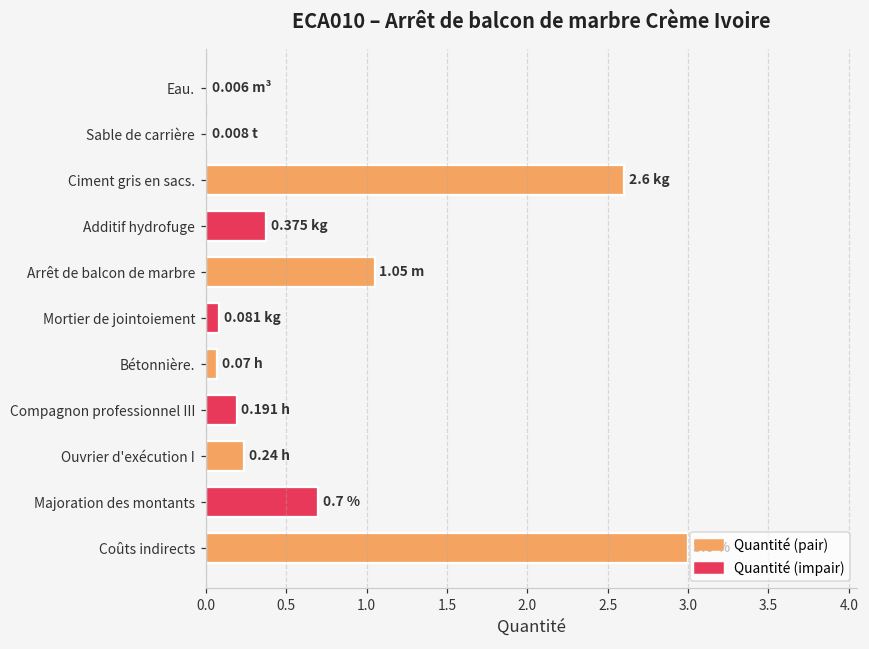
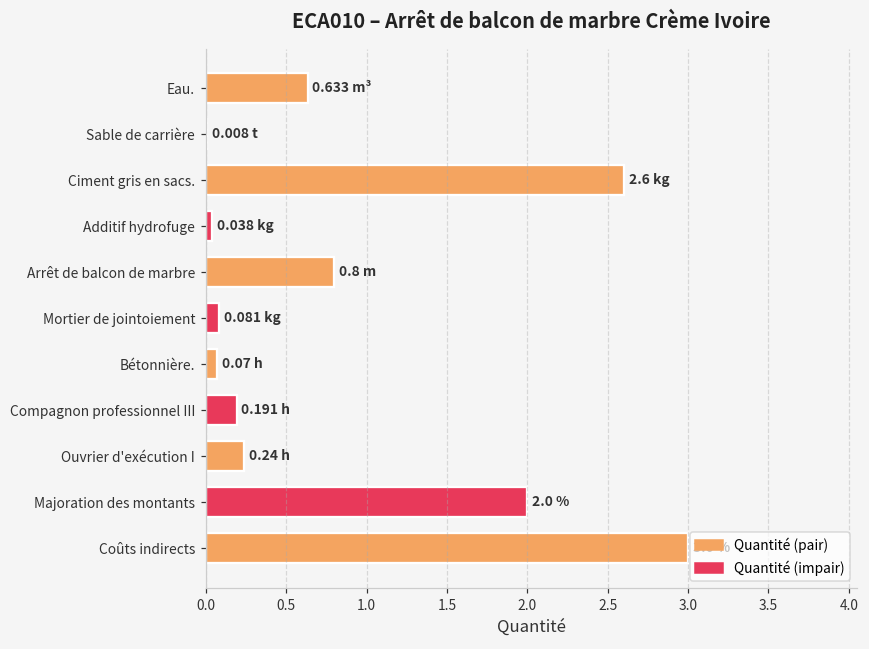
Eau.: 0.006 -> 0.633
Additif hydrofuge: 0.375 -> 0.038
Arrêt de balcon de marbre: 1.05 -> 0.8
Majoration des montants: 0.7 % -> 2.0 %
